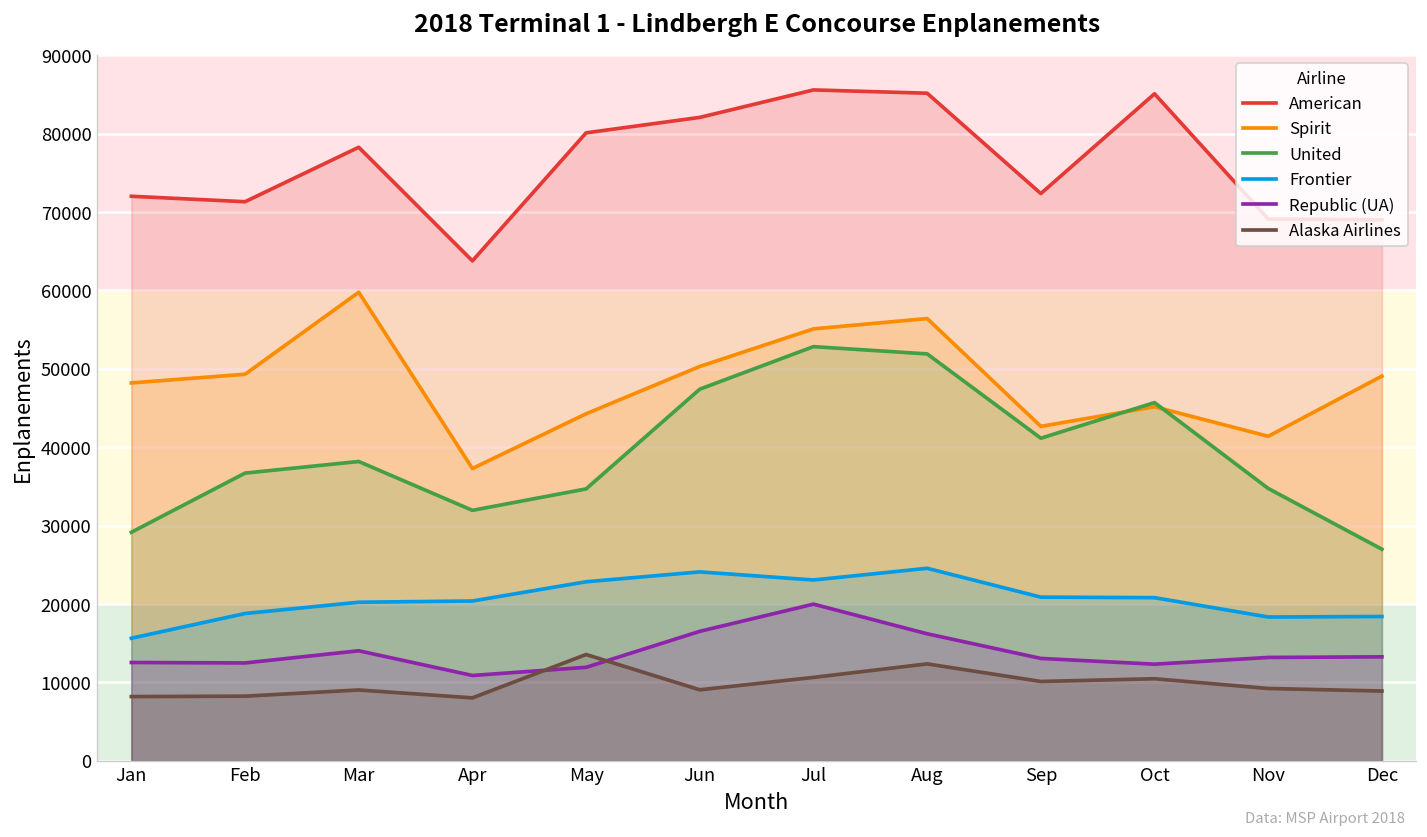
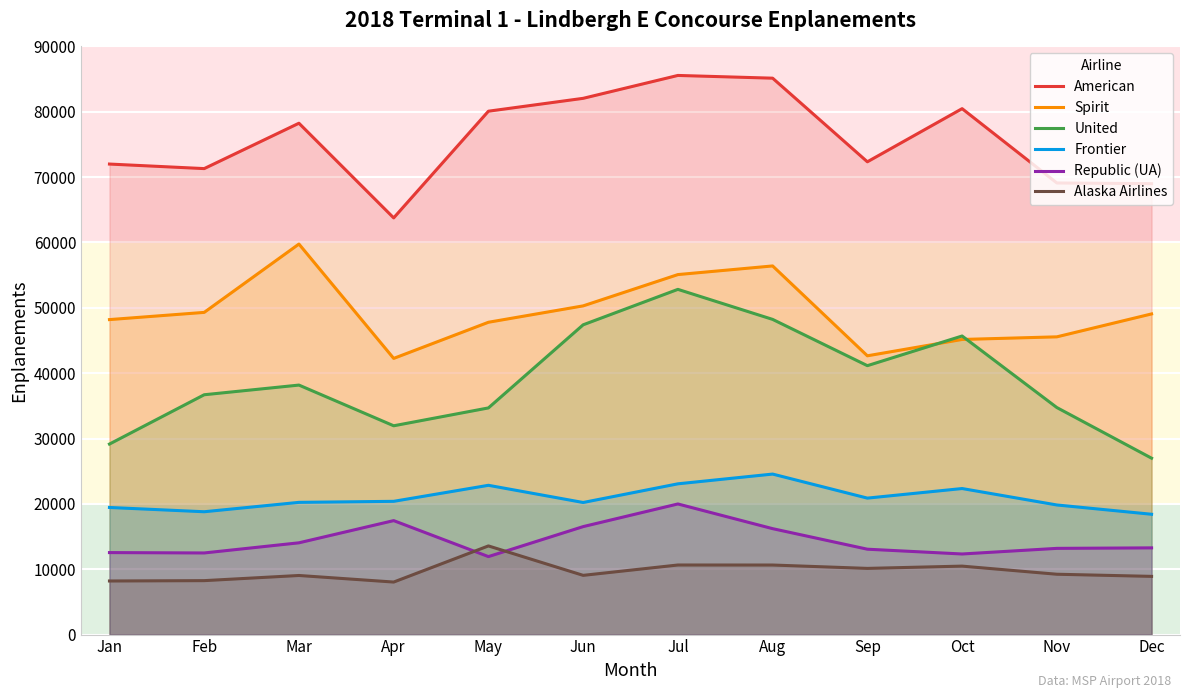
Frontier, Jan: 16000 -> 19000
Spirit, Apr: 37000 -> 42000
Republic (UA), Apr: 11000 -> 17000
Spirit, May: 44000 -> 48000
Frontier, Jun: 24000 -> 20000
United, Aug: 52000 -> 48000
Alaska Airlines, Aug: 12000 -> 11000
American, Oct: 85000 -> 80000
Frontier, Oct: 21000 -> 22000
Spirit, Nov: 41000 -> 46000
Frontier, Nov: 18000 -> 20000
